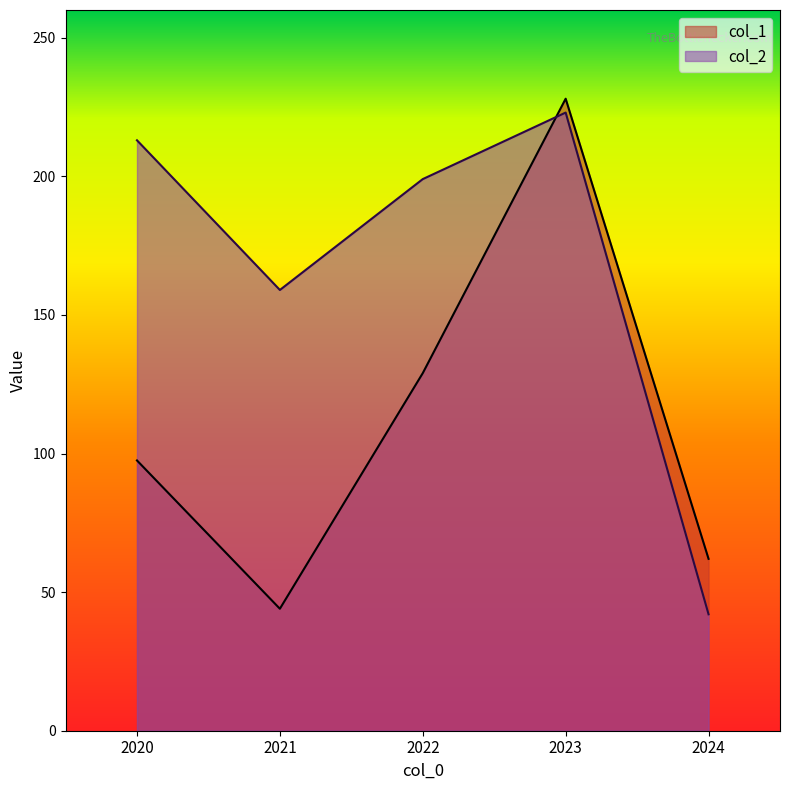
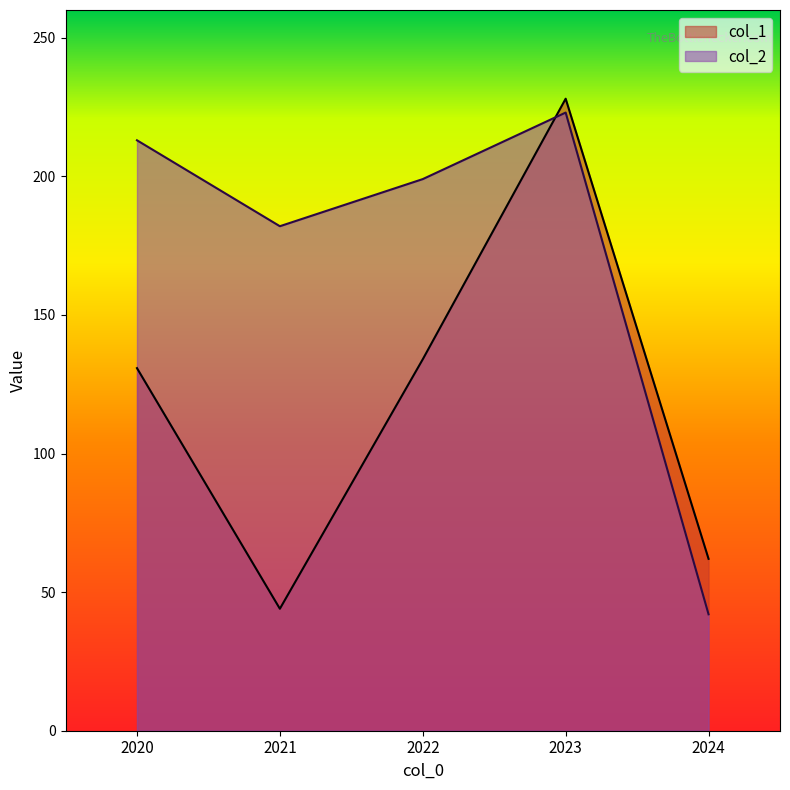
col_1, 2020: 98 -> 131
col_2, 2021: 159 -> 182
col_1, 2022: 129 -> 134
